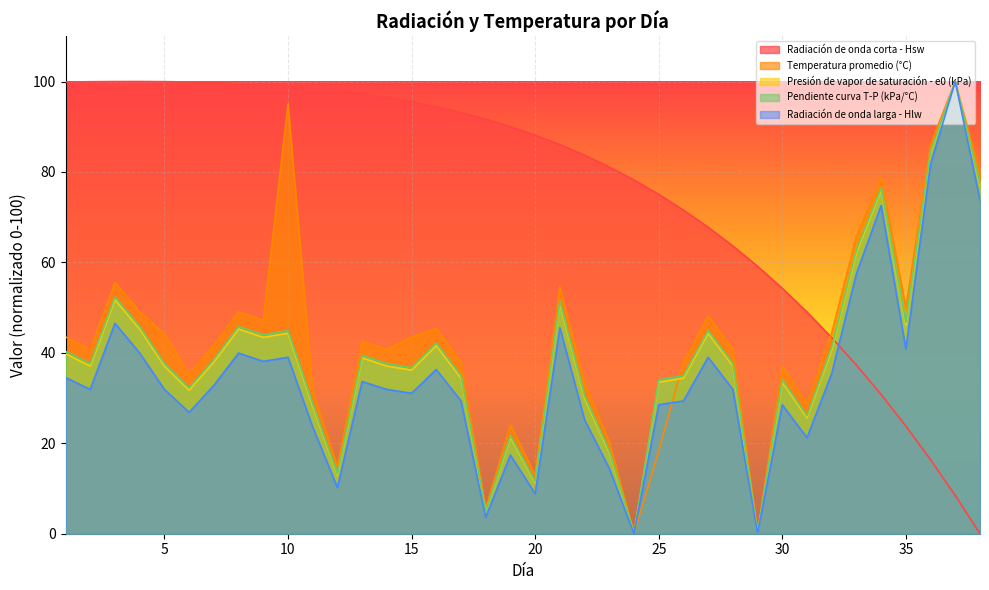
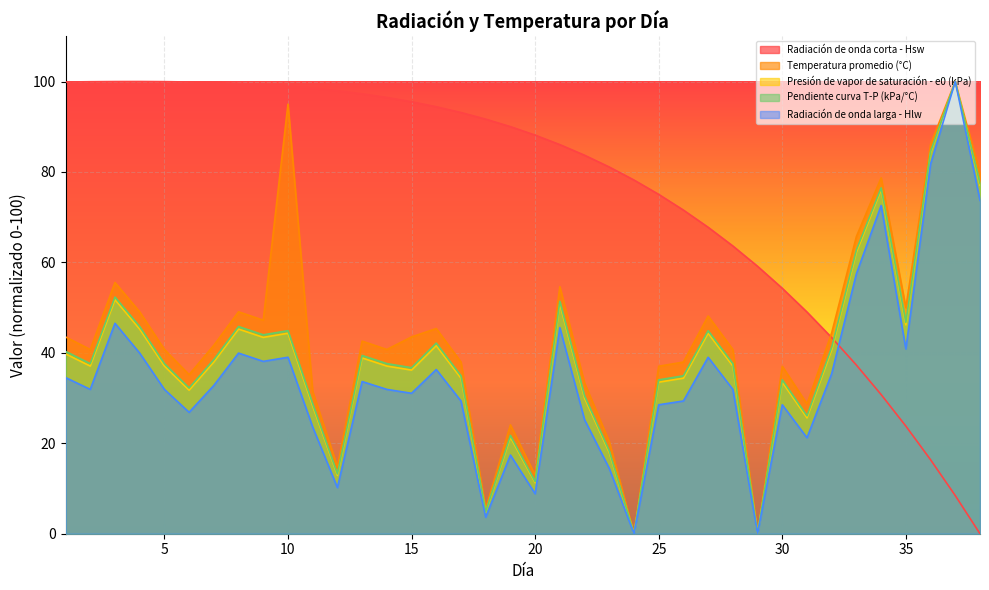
Temperatura promedio (°C), 5: 44 -> 41
Temperatura promedio (°C), 25: 18 -> 37
